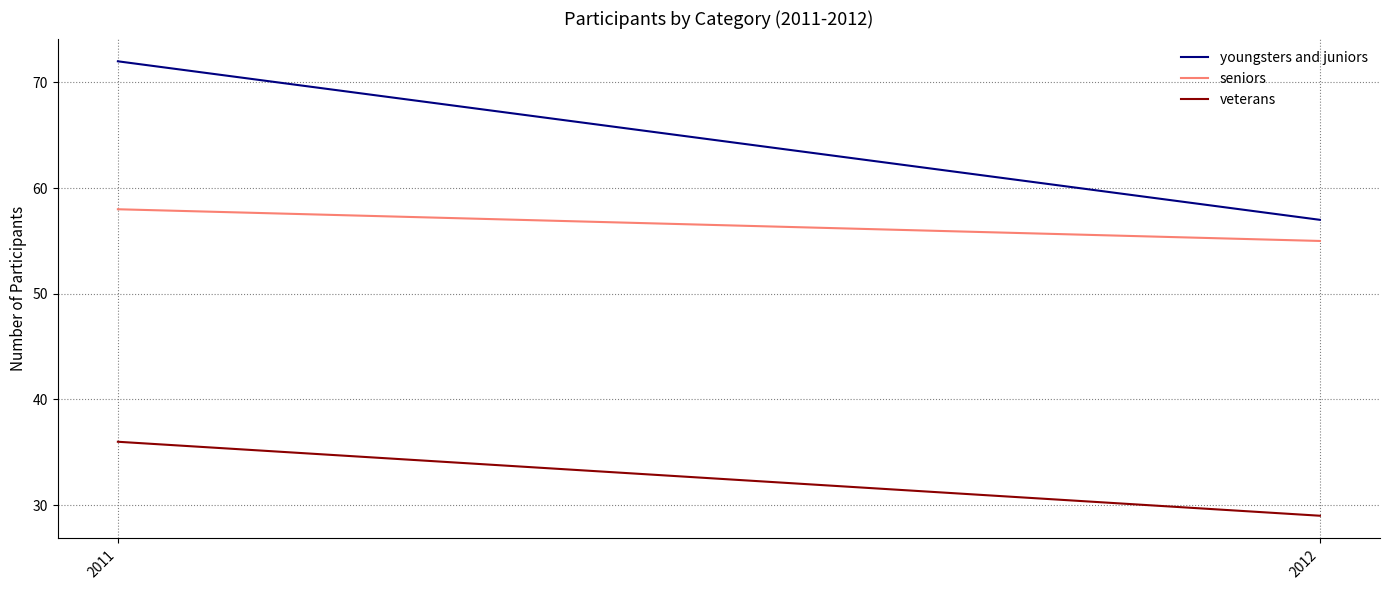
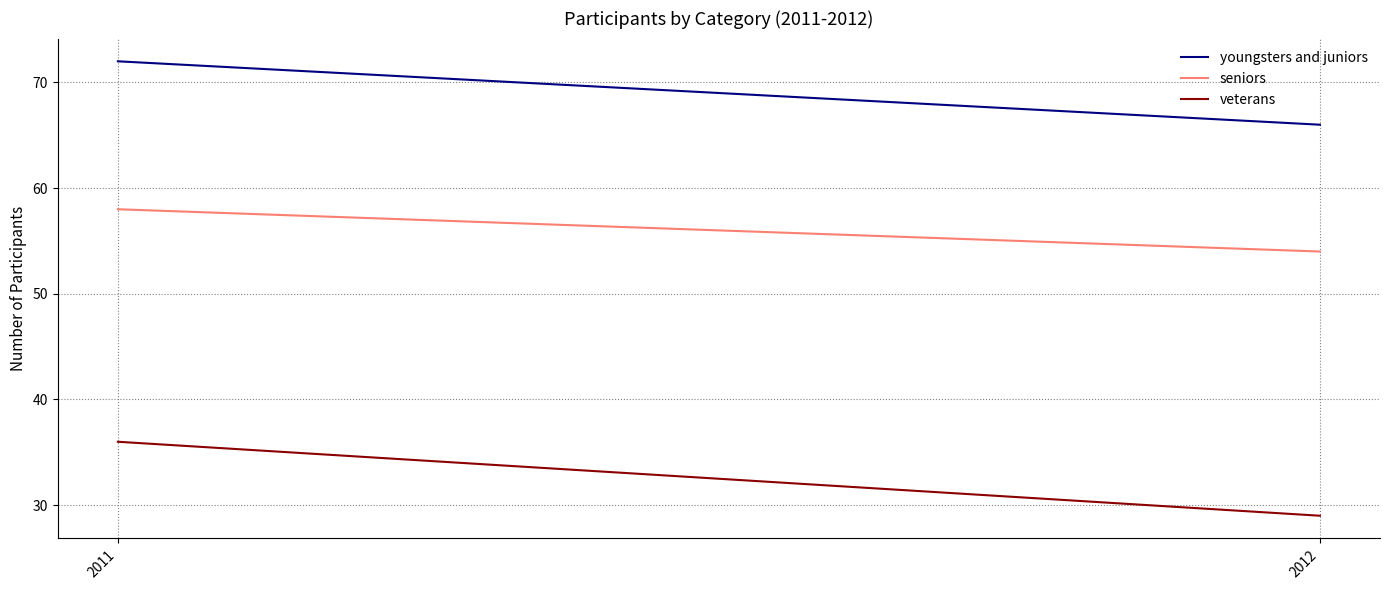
youngsters and juniors, 2012: 57 -> 66
seniors, 2012: 55 -> 54
